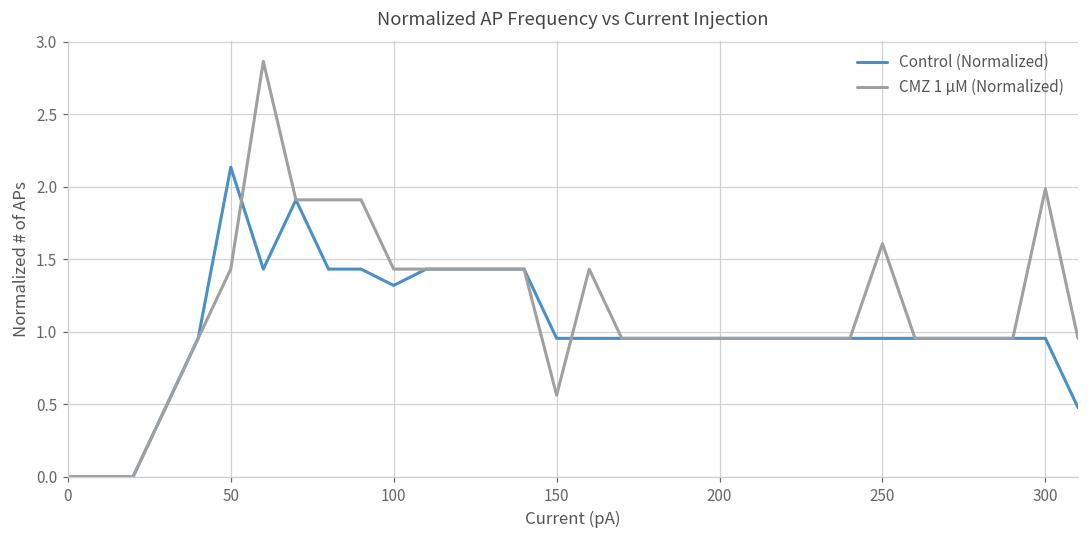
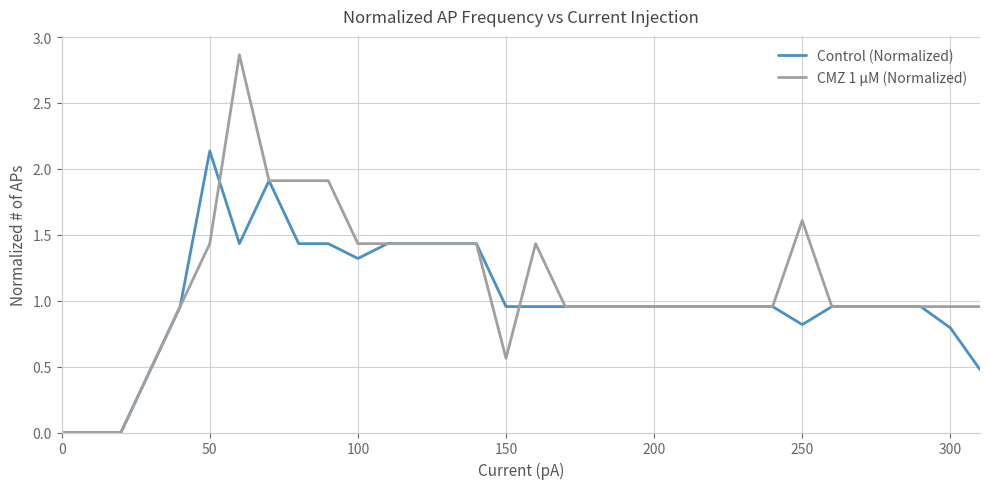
Control (Normalized), 250: 0.96 -> 0.82
Control (Normalized), 300: 0.96 -> 0.79
CMZ 1 µM (Normalized), 300: 1.99 -> 0.96
